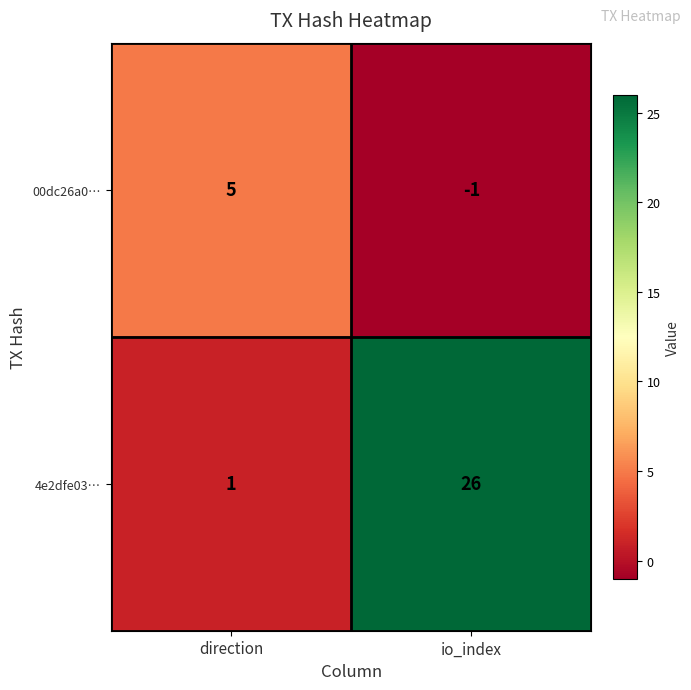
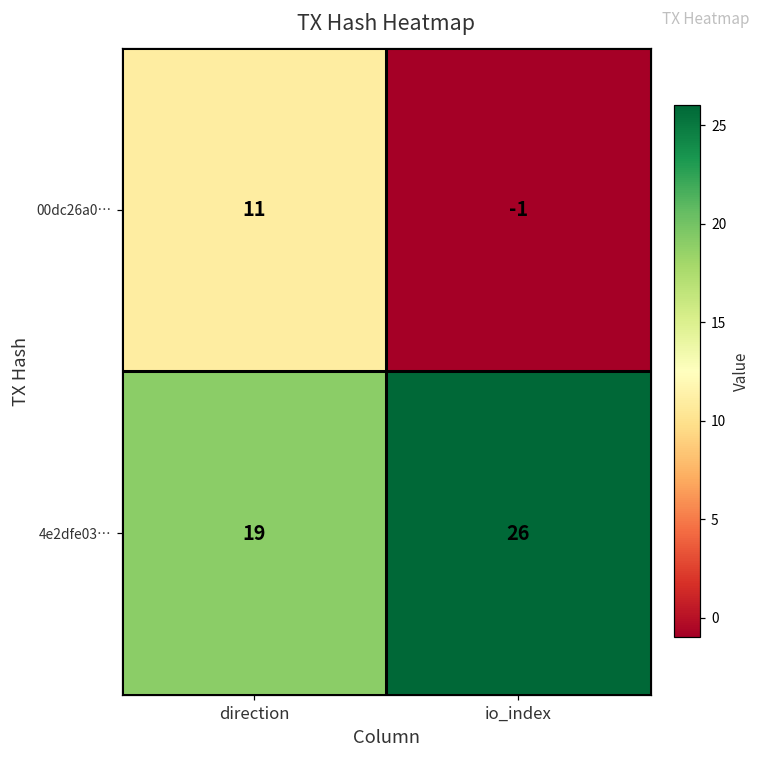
00dc26a0…, direction: 5 -> 11
4e2dfe03…, direction: 1 -> 19
